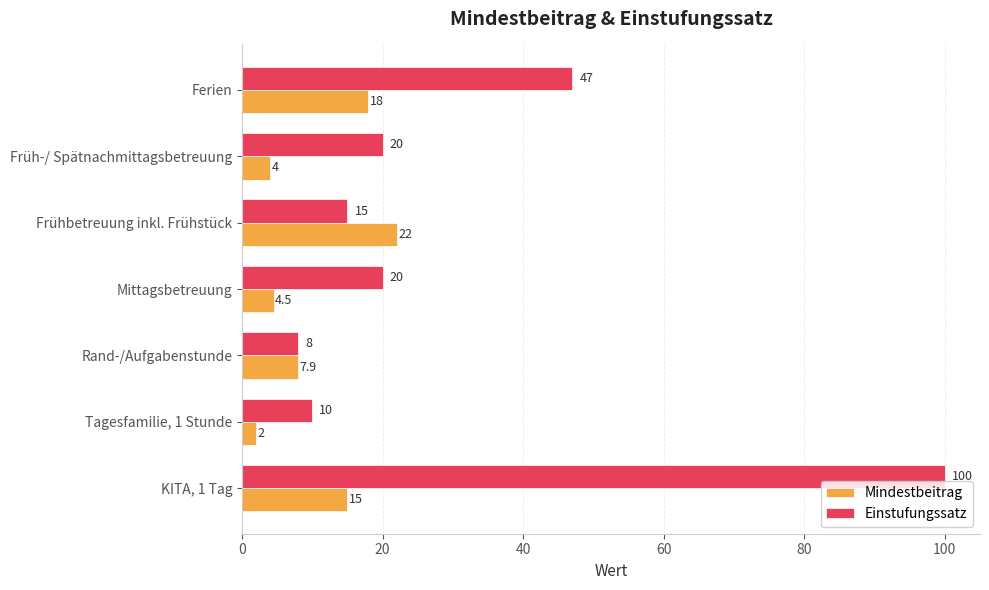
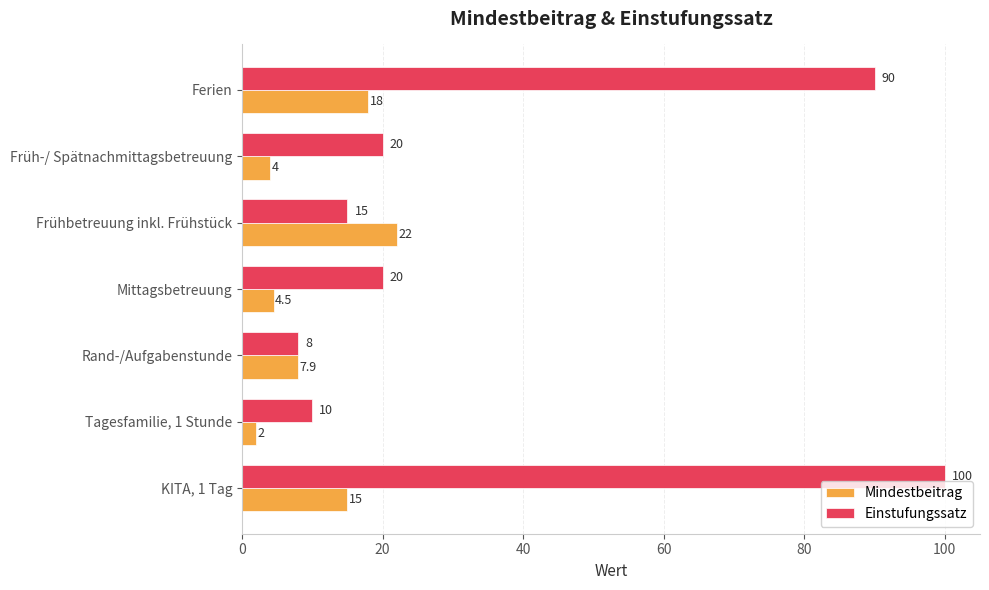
Einstufungssatz, Ferien: 47 -> 90
